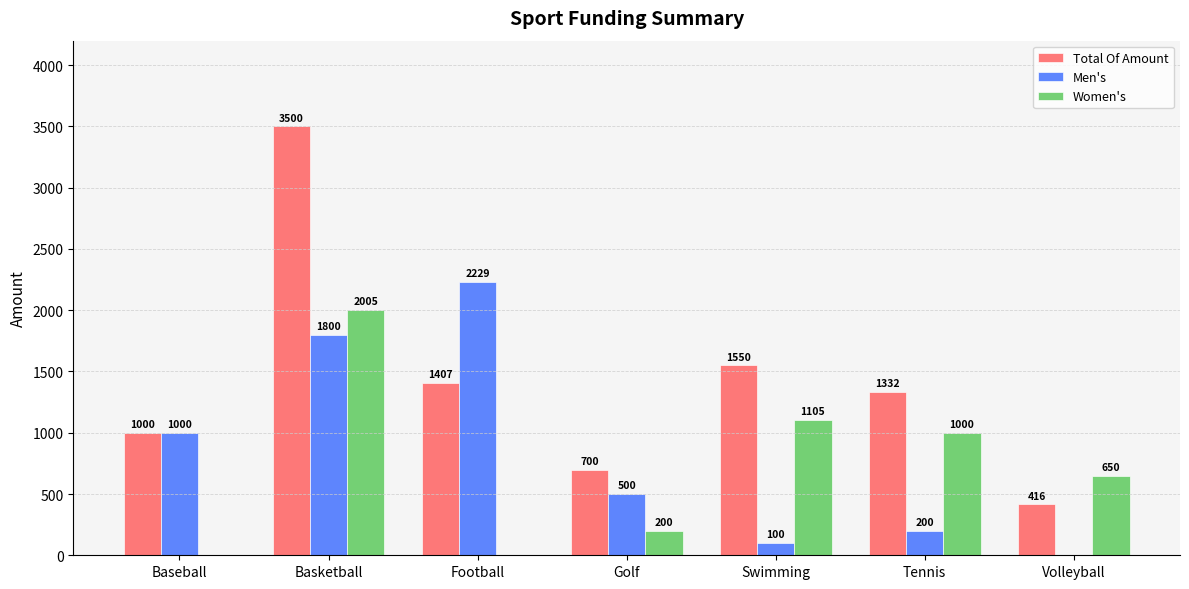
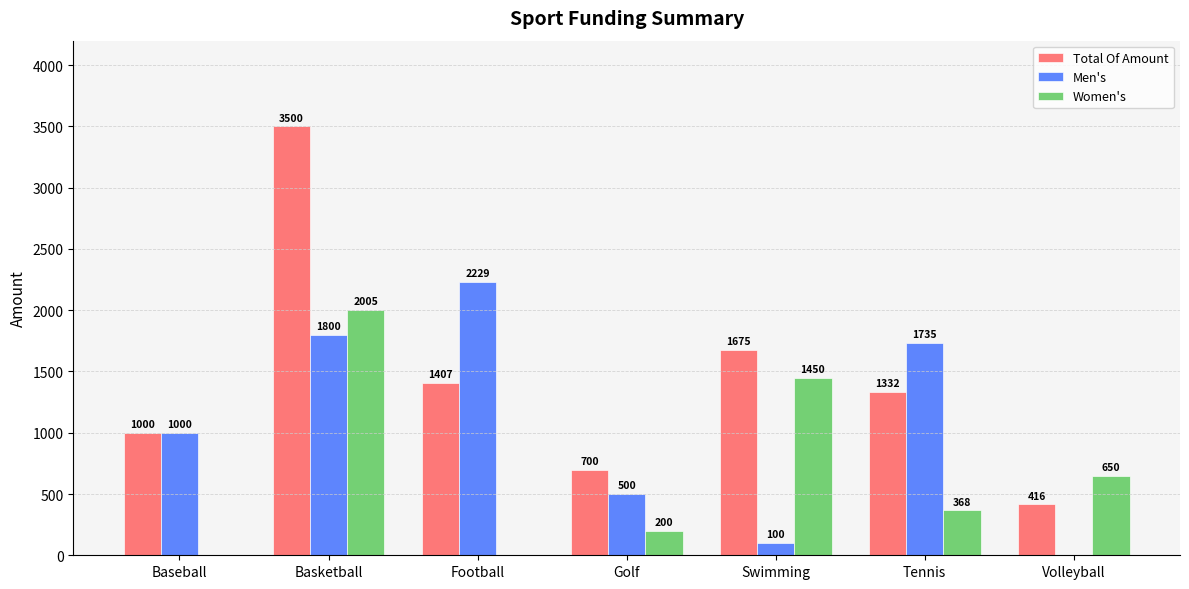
Total Of Amount, Swimming: 1550 -> 1675
Women's, Swimming: 1105 -> 1450
Men's, Tennis: 200 -> 1735
Women's, Tennis: 1000 -> 368
